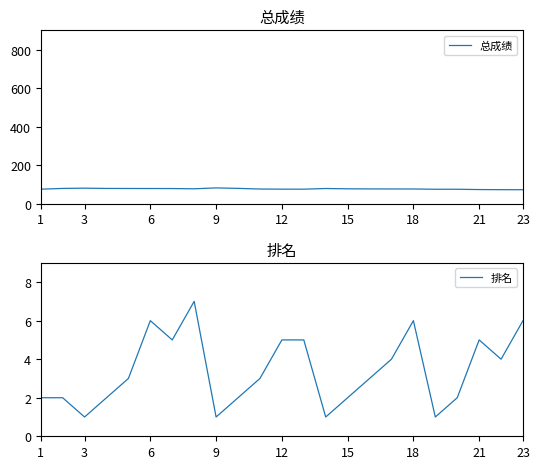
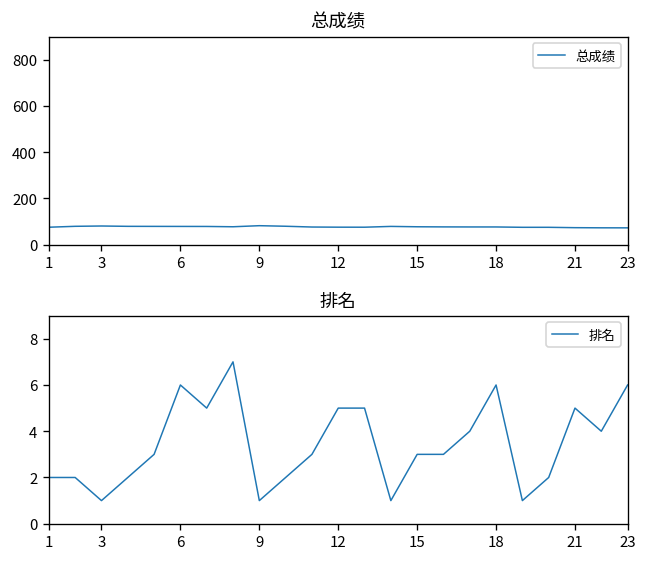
排名, 15: 2 -> 3
